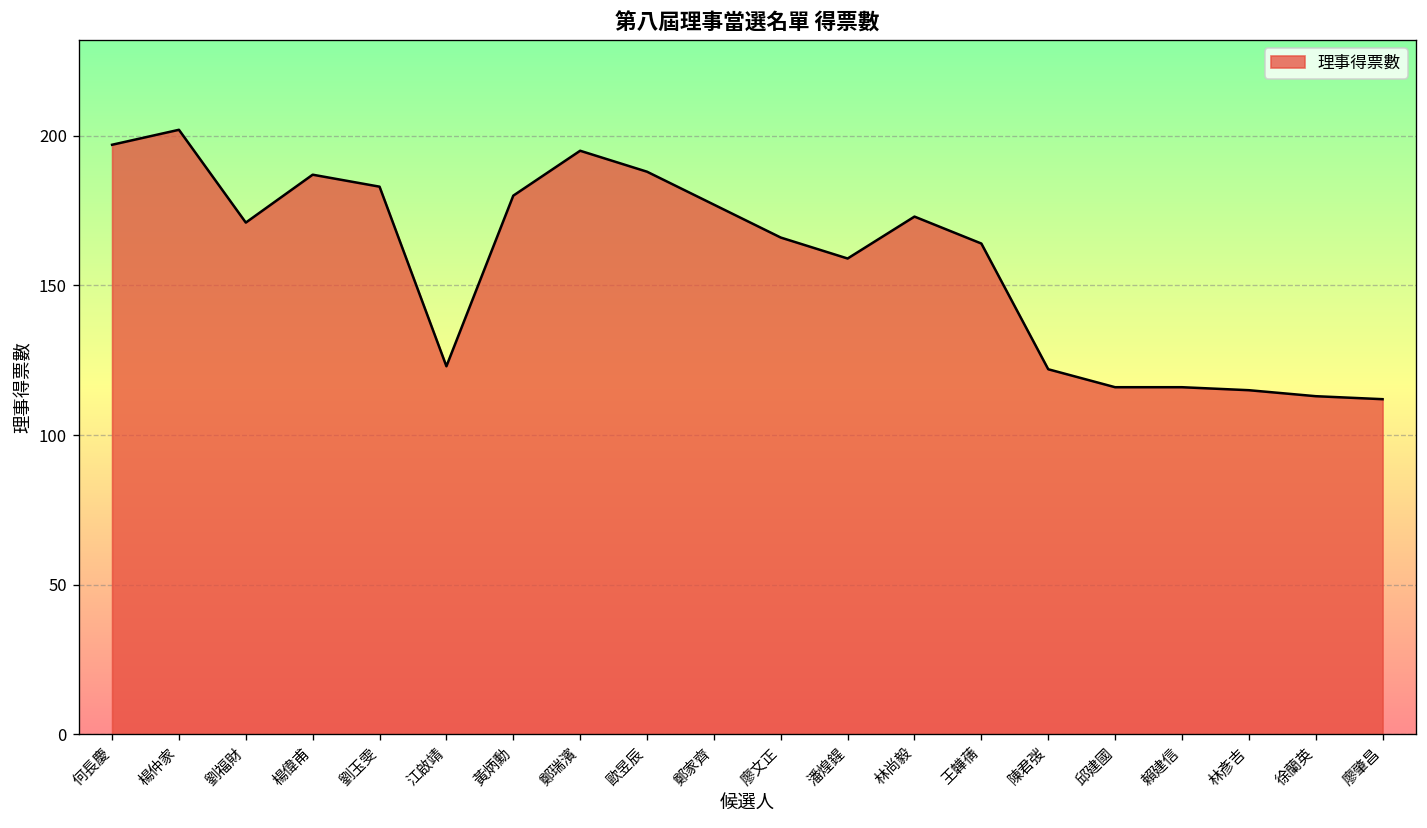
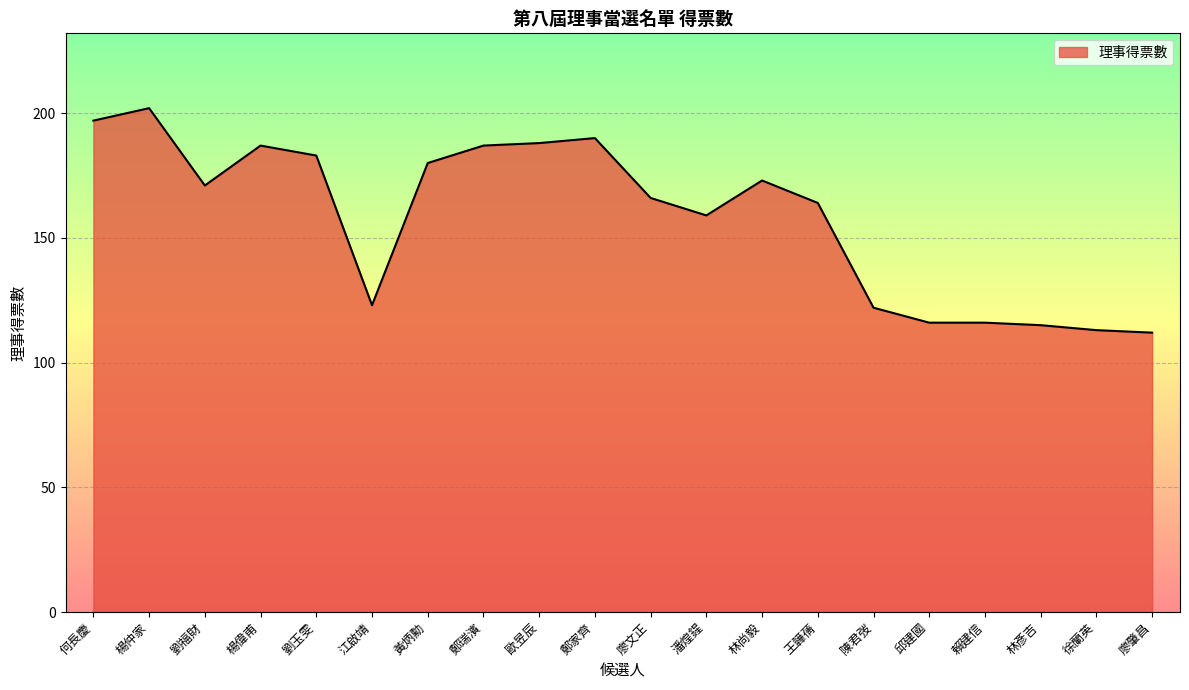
鄭瑞濱: 195 -> 187
鄭家齊: 177 -> 190
